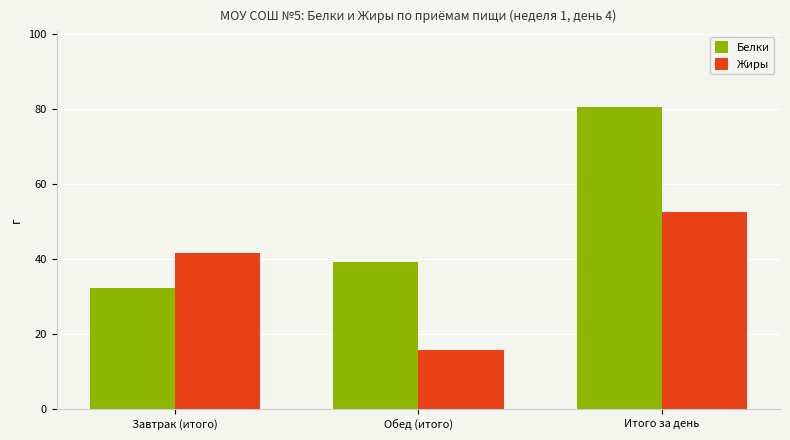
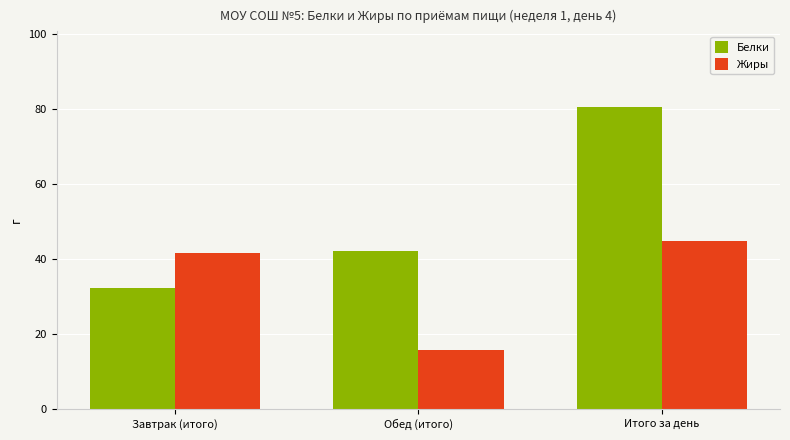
Белки, Обед (итого): 39 -> 42
Жиры, Итого за день: 52 -> 45
